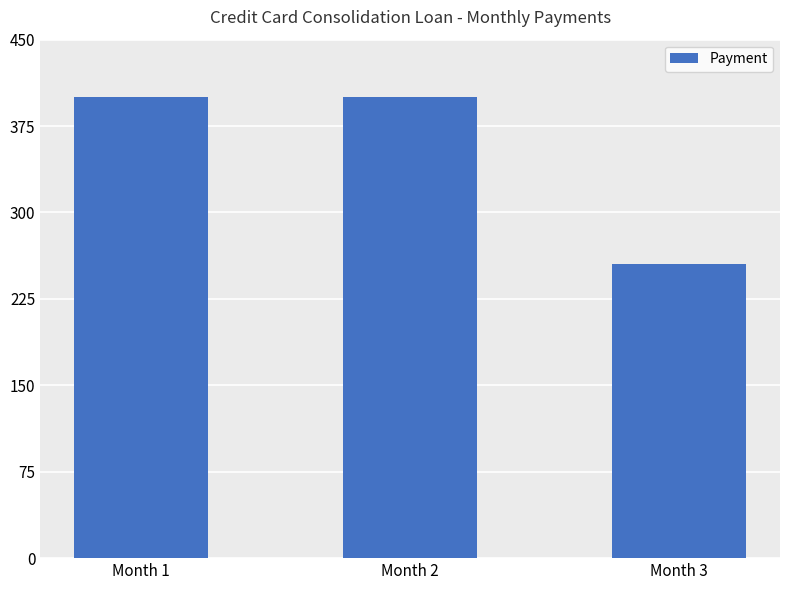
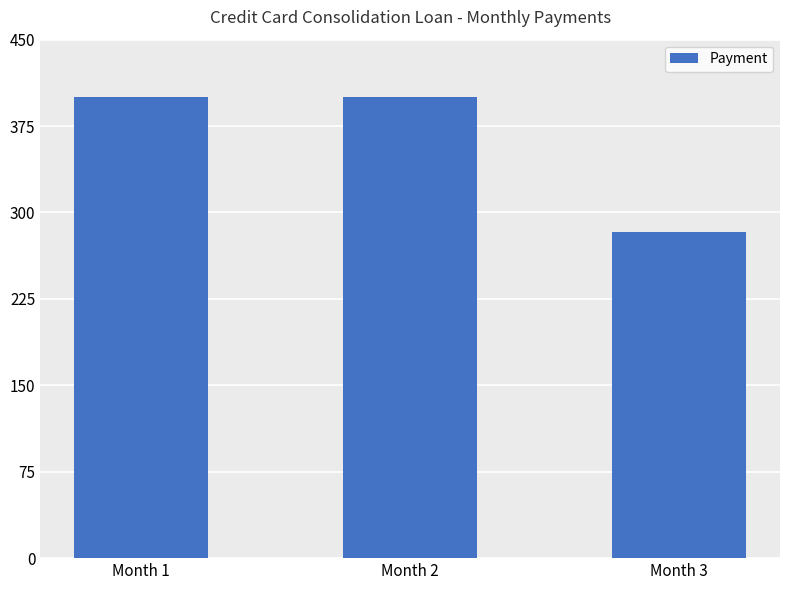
Month 3: 255 -> 283
